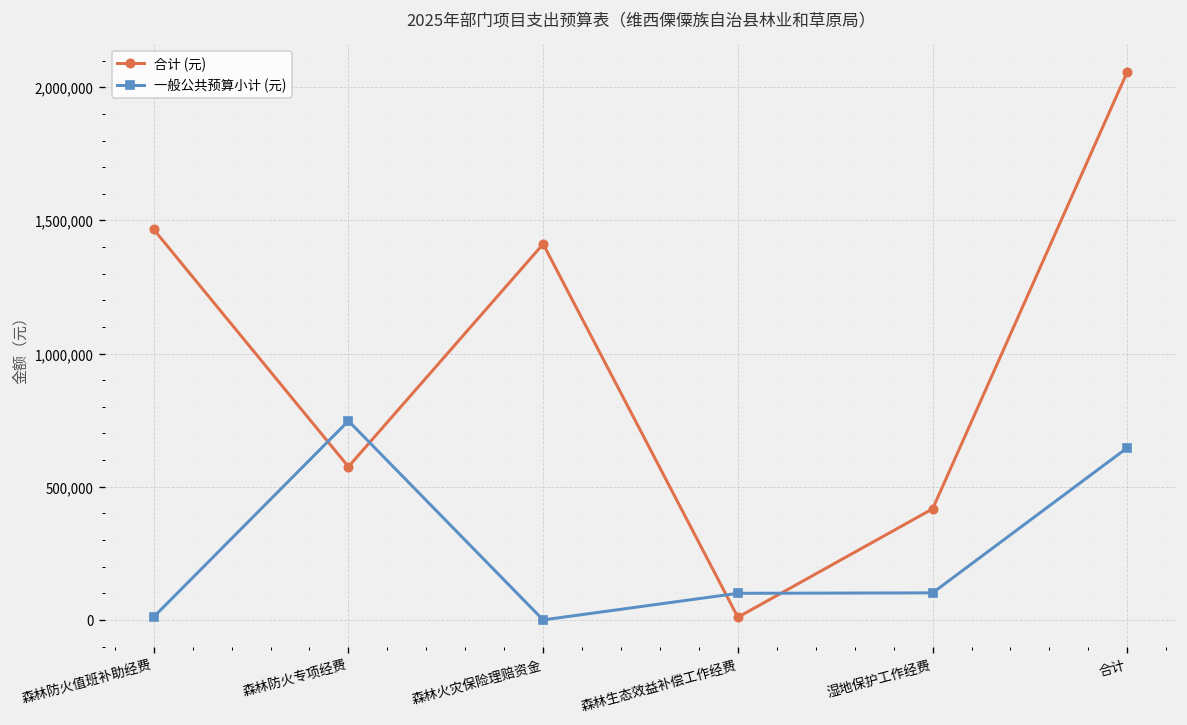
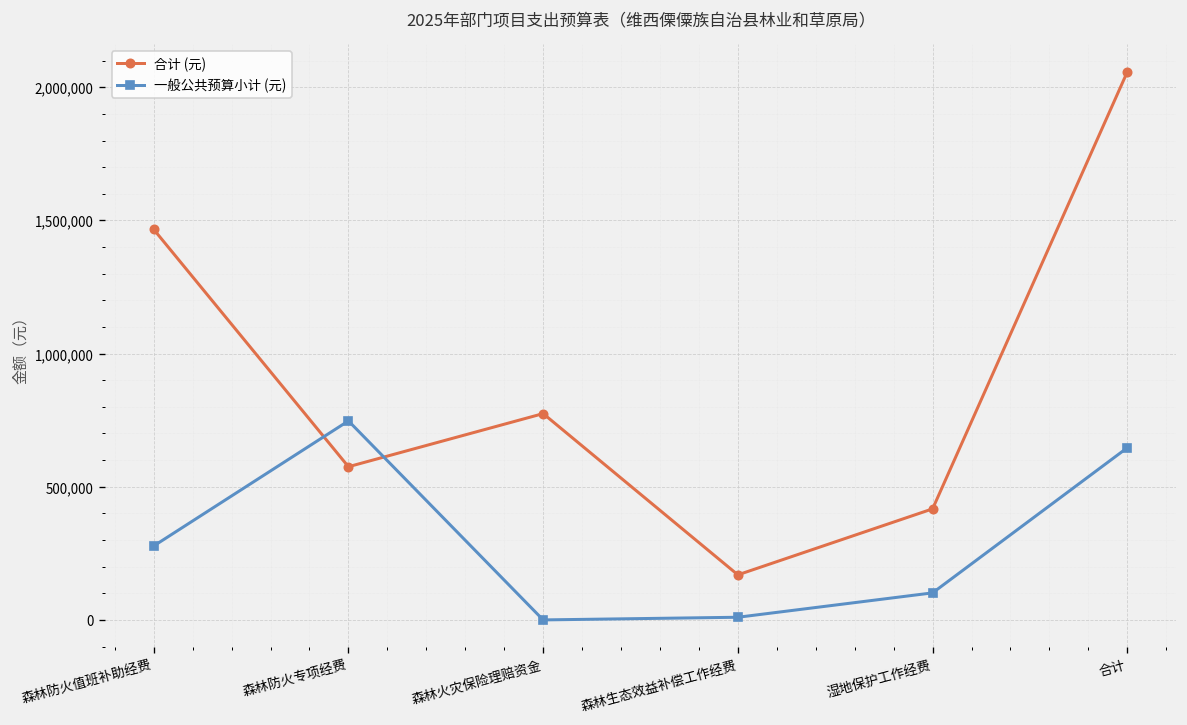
一般公共预算小计 (元), 森林防火值班补助经费: 10,000 -> 280,000
合计 (元), 森林火灾保险理赔资金: 1,410,000 -> 770,000
合计 (元), 森林生态效益补偿工作经费: 10,000 -> 170,000
一般公共预算小计 (元), 森林生态效益补偿工作经费: 100,000 -> 10,000
